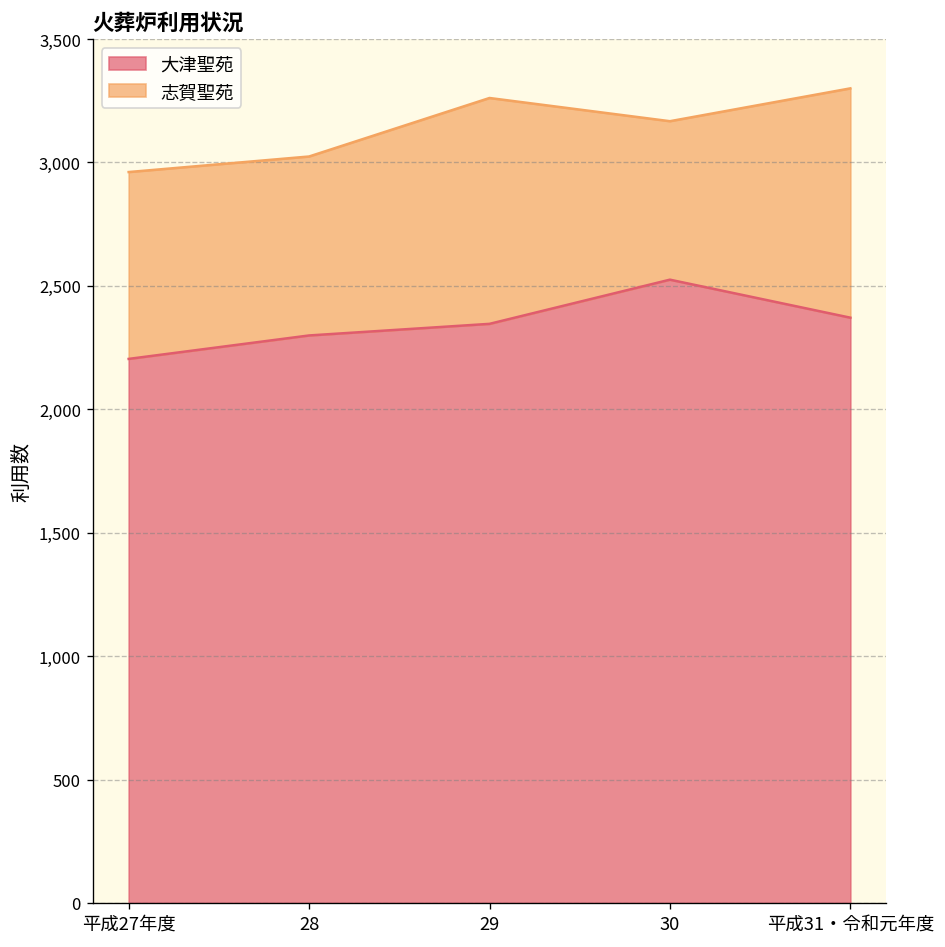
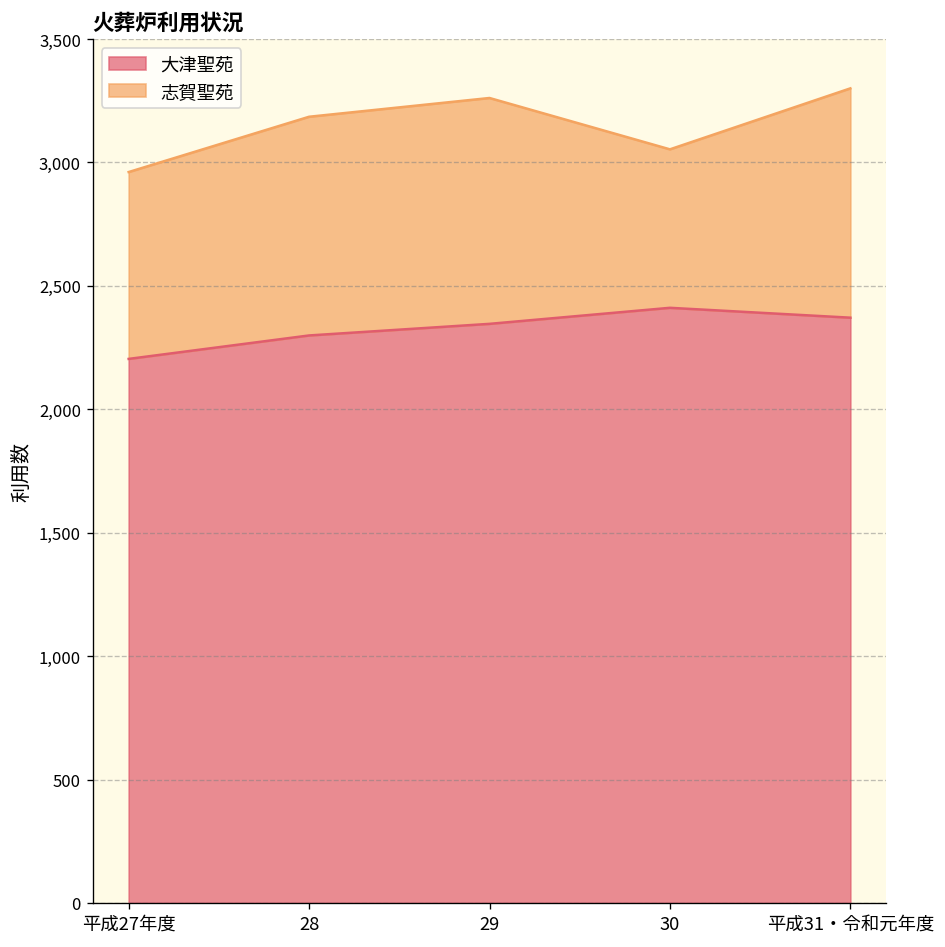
志賀聖苑, 28: 730 -> 890
大津聖苑, 30: 2,530 -> 2,410
